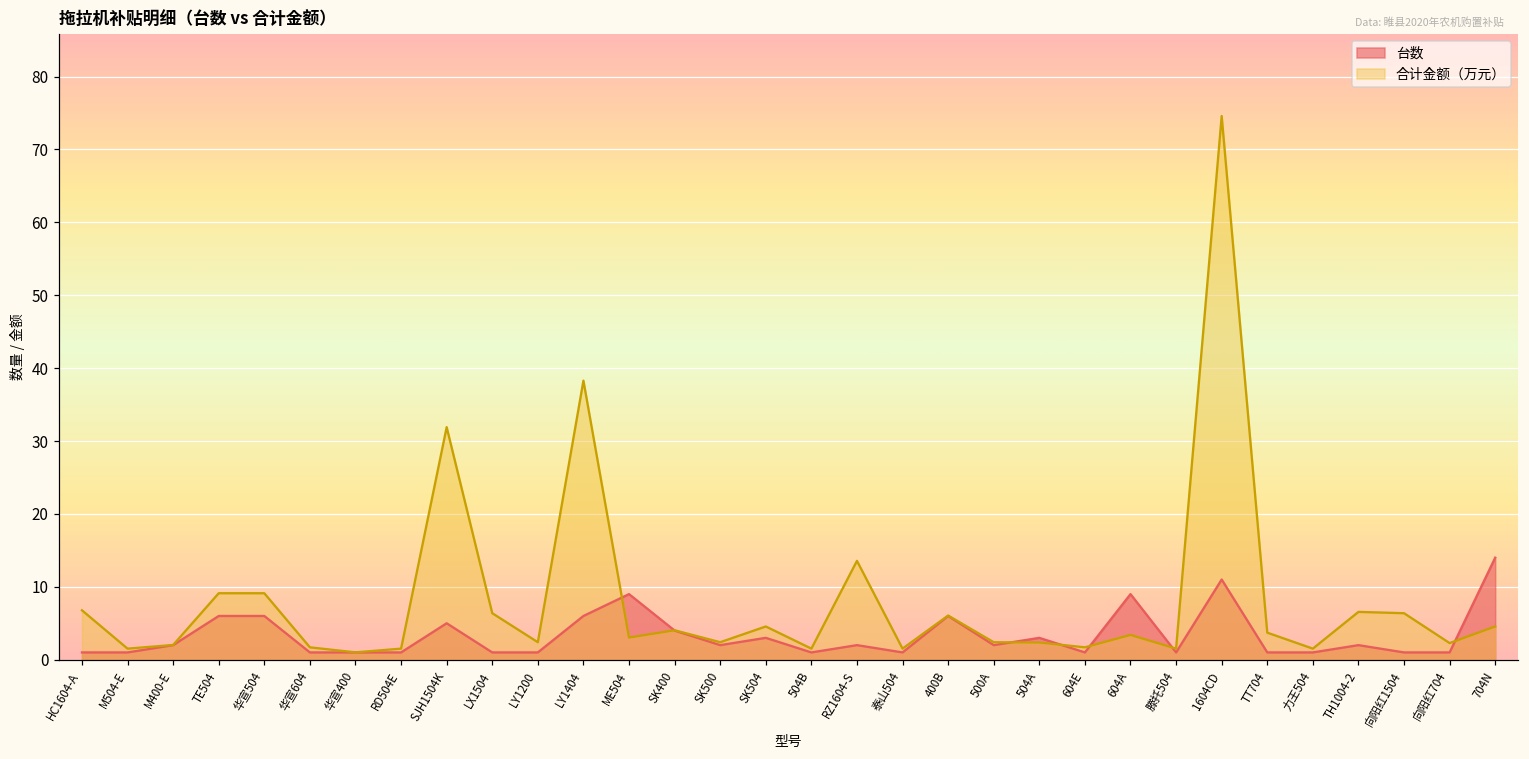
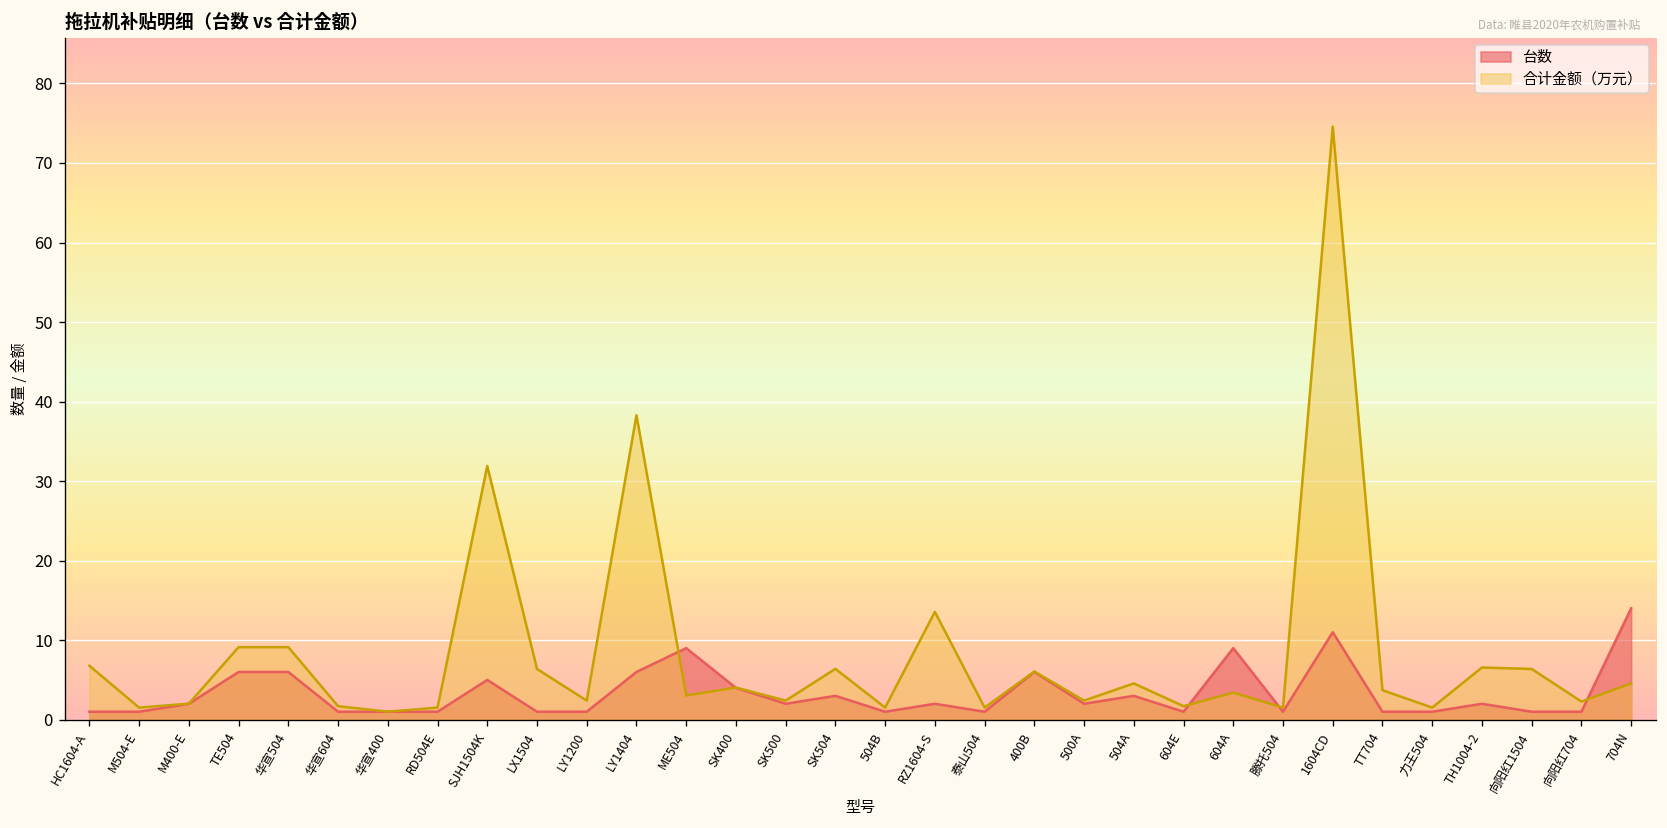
合计金额（万元）, SK504: 5 -> 6
合计金额（万元）, 504A: 2 -> 5
